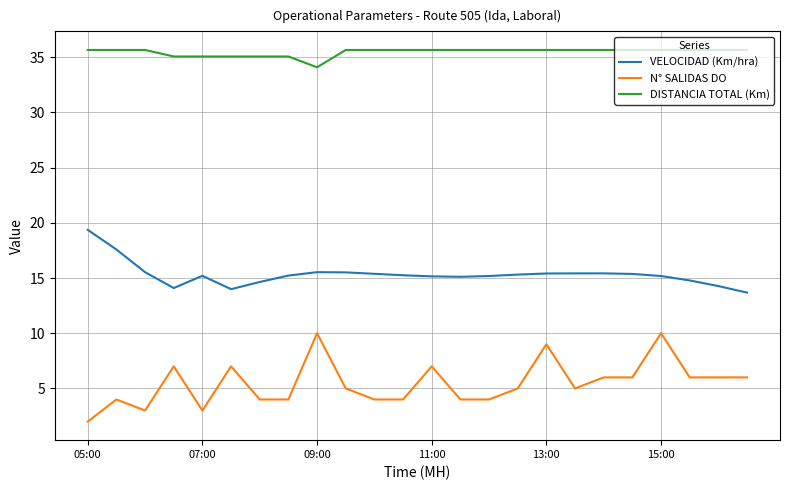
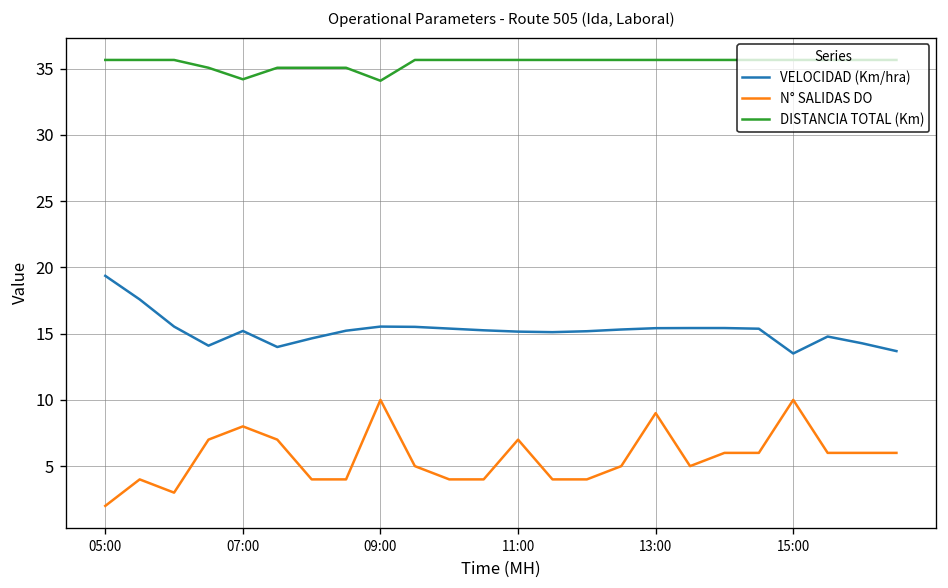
N° SALIDAS DO, 07:00: 3 -> 8
DISTANCIA TOTAL (Km), 07:00: 35.1 -> 34.2
VELOCIDAD (Km/hra), 15:00: 15.2 -> 13.5
